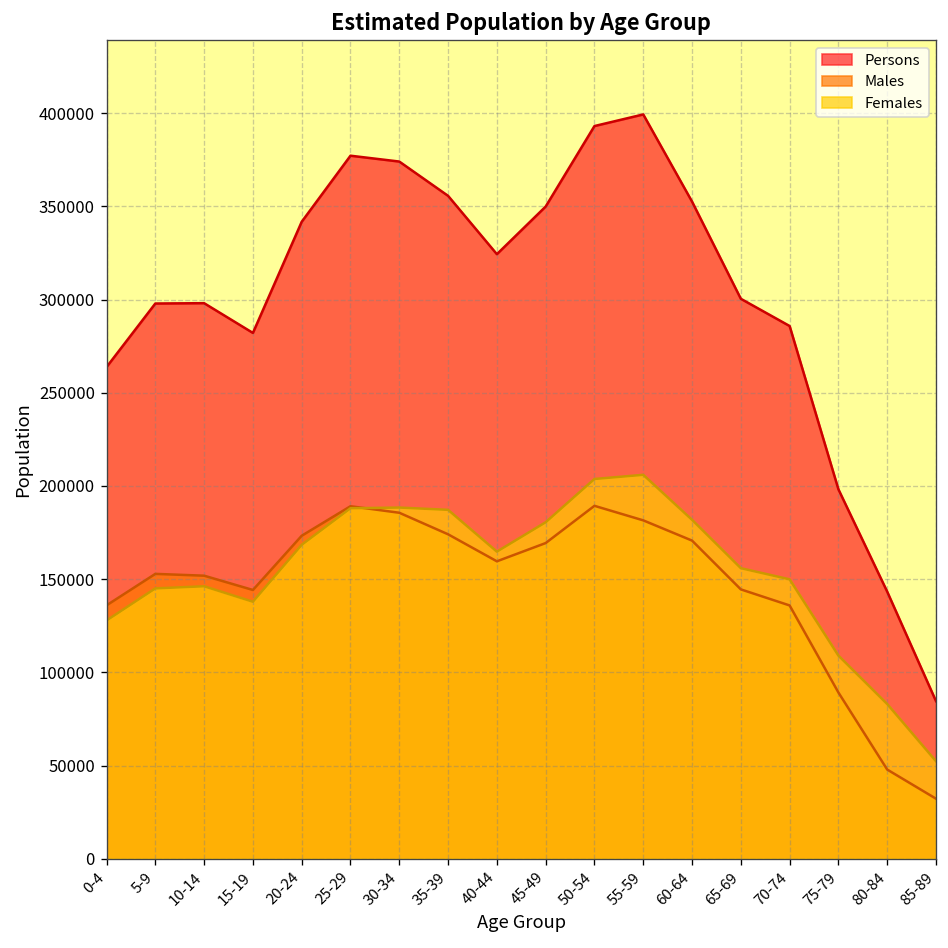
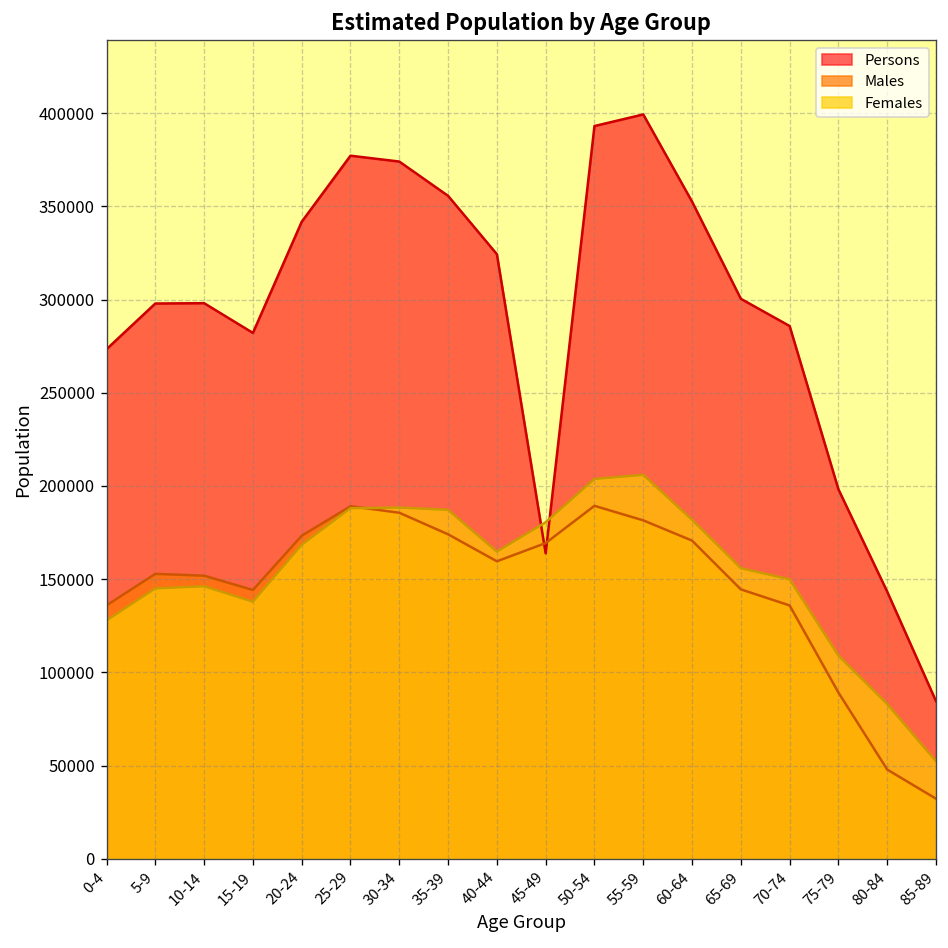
Persons, 0-4: 264000 -> 273000
Persons, 45-49: 350000 -> 164000
